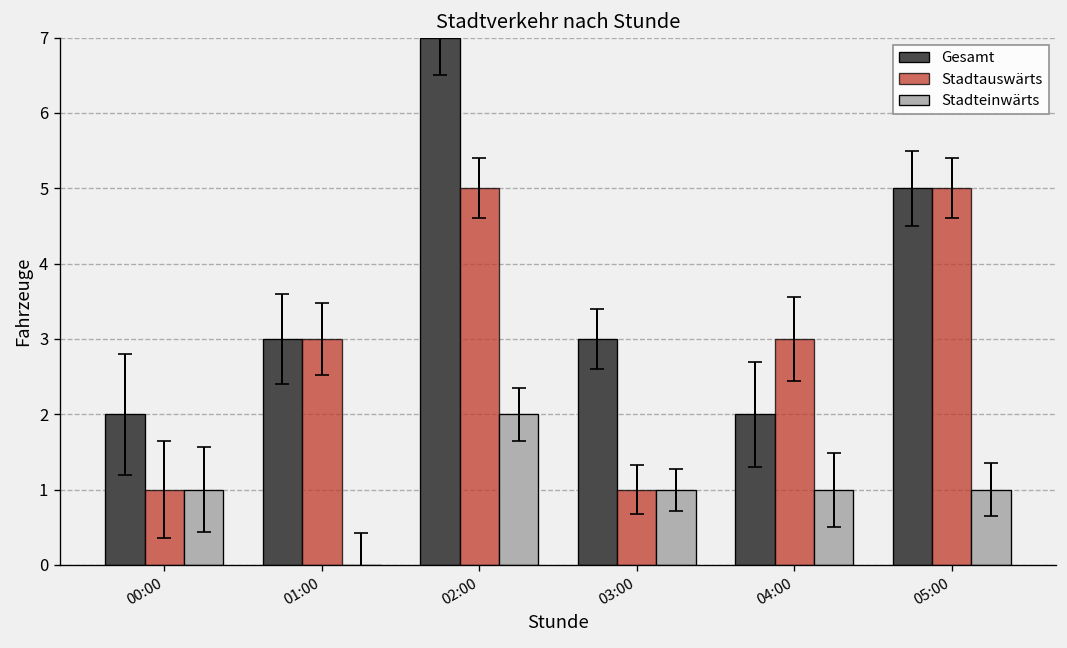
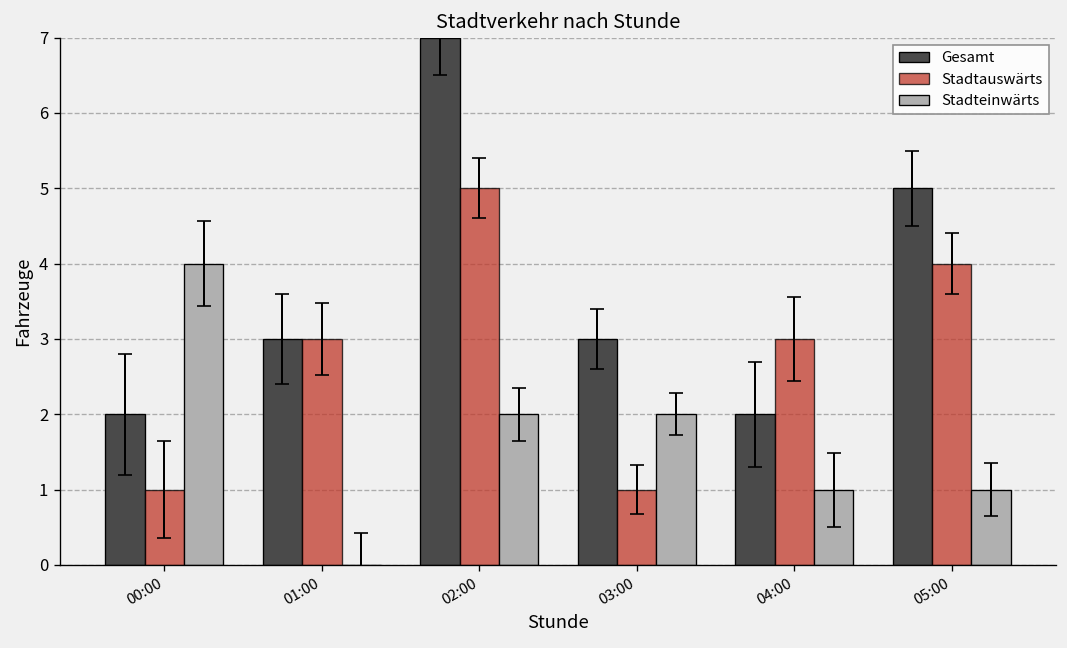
Stadteinwärts, 00:00: 1 -> 4
Stadteinwärts, 03:00: 1 -> 2
Stadtauswärts, 05:00: 5 -> 4
